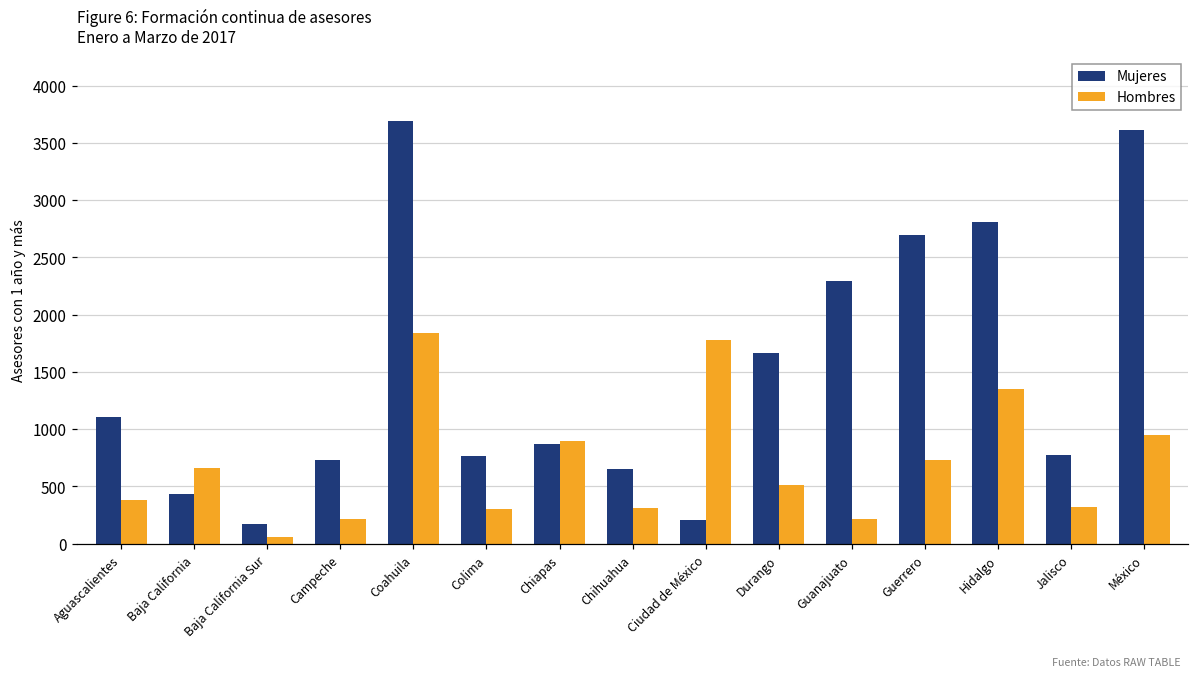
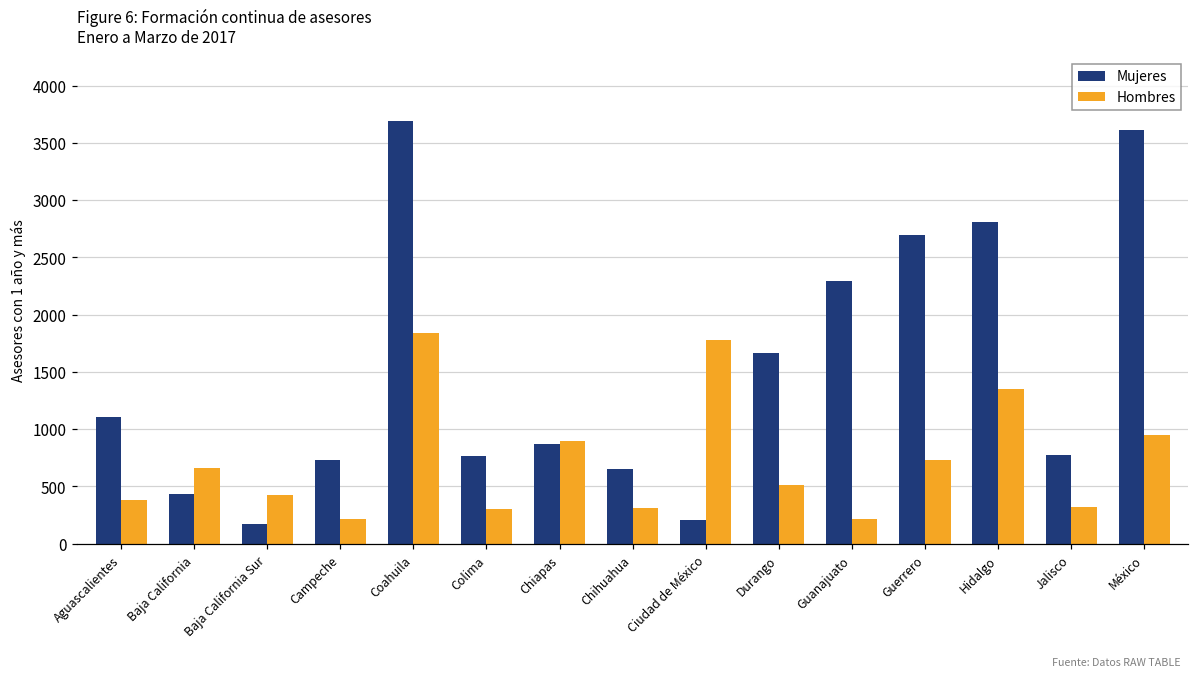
Hombres, Baja California Sur: 60 -> 430
